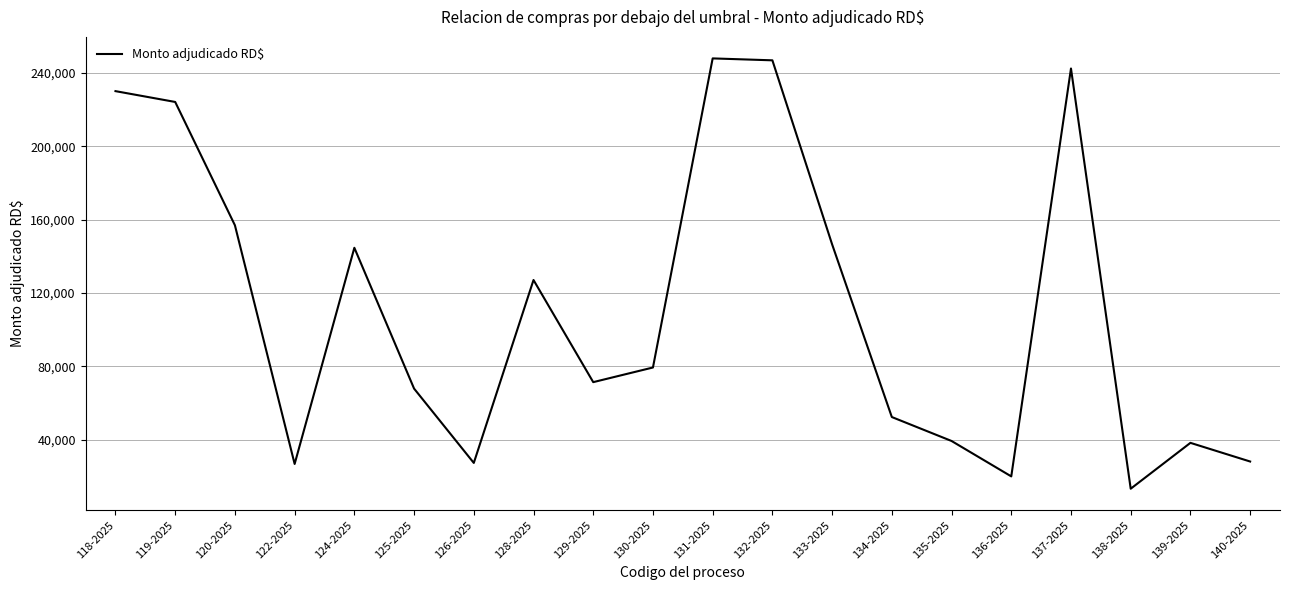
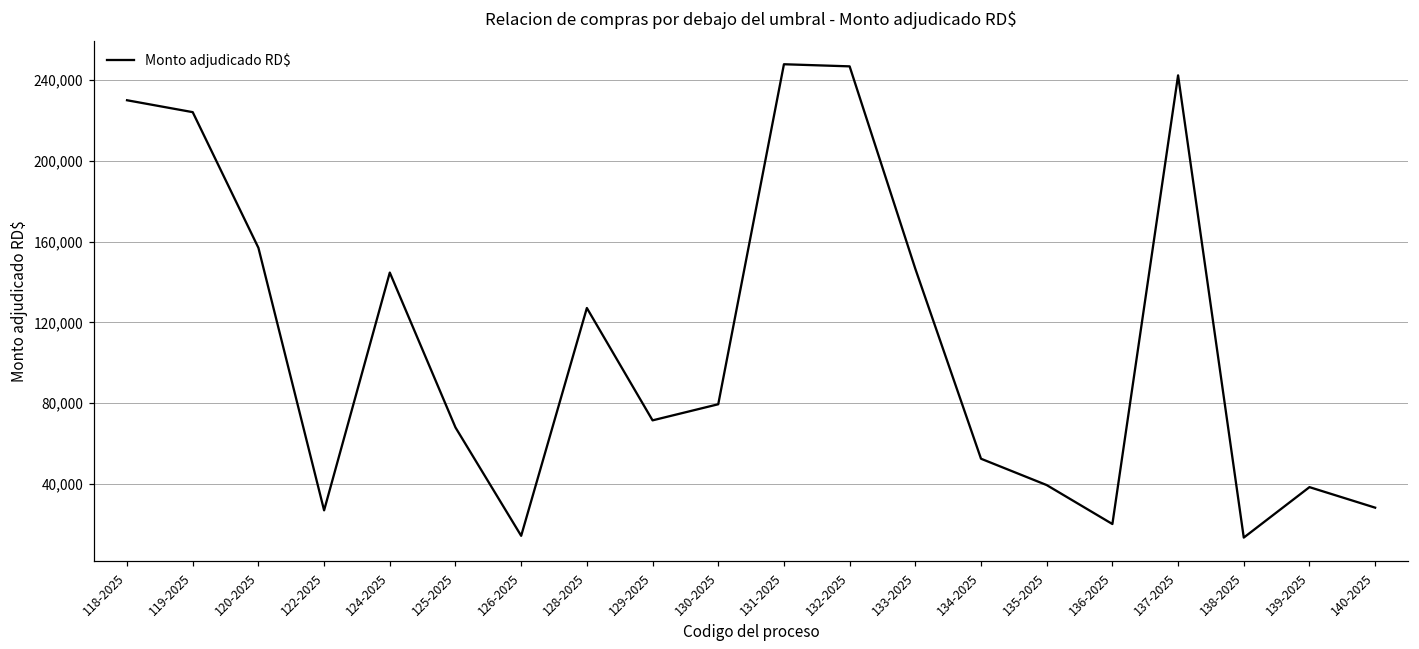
126-2025: 27,000 -> 14,000
